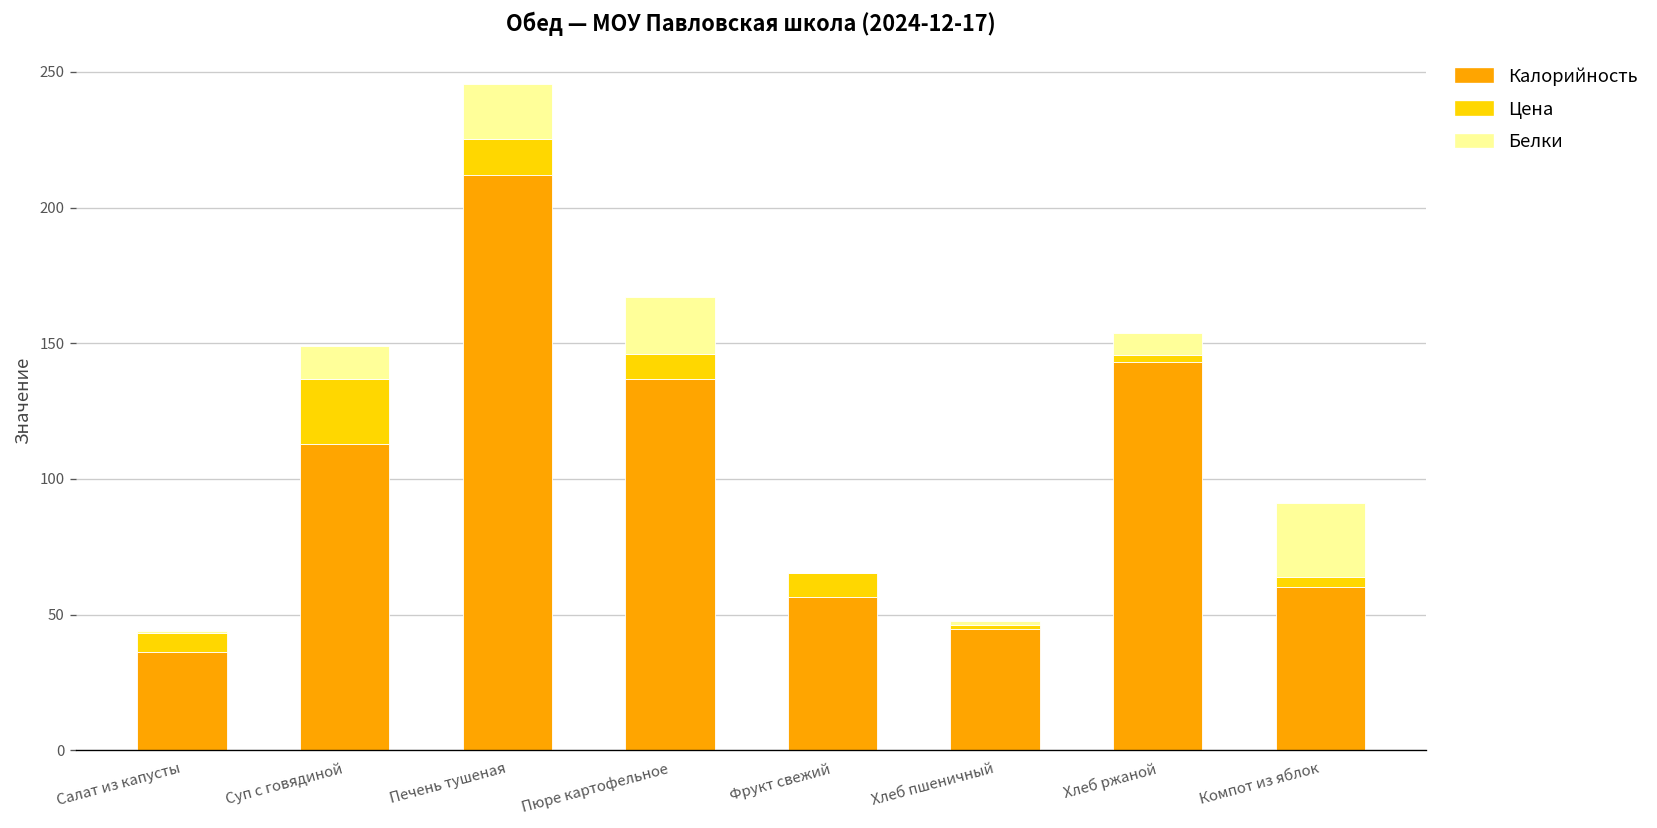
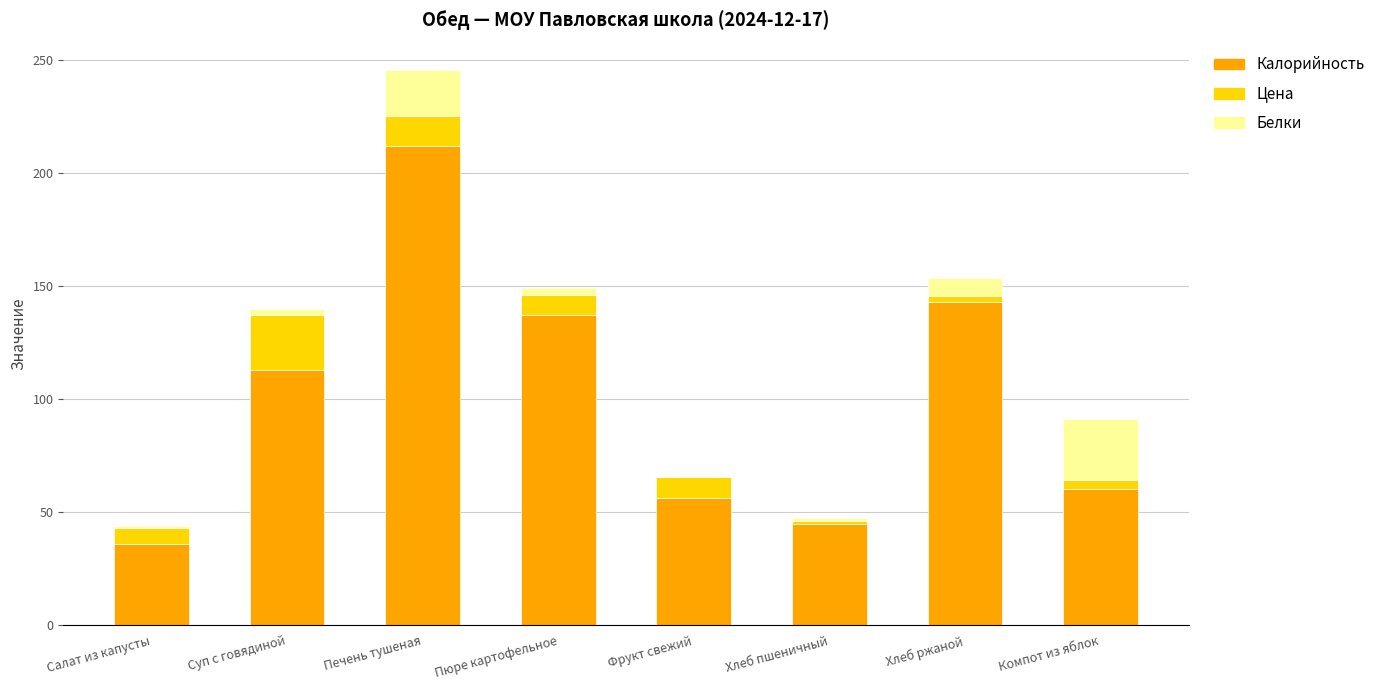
Белки, Суп с говядиной: 12 -> 3
Белки, Пюре картофельное: 21 -> 3
